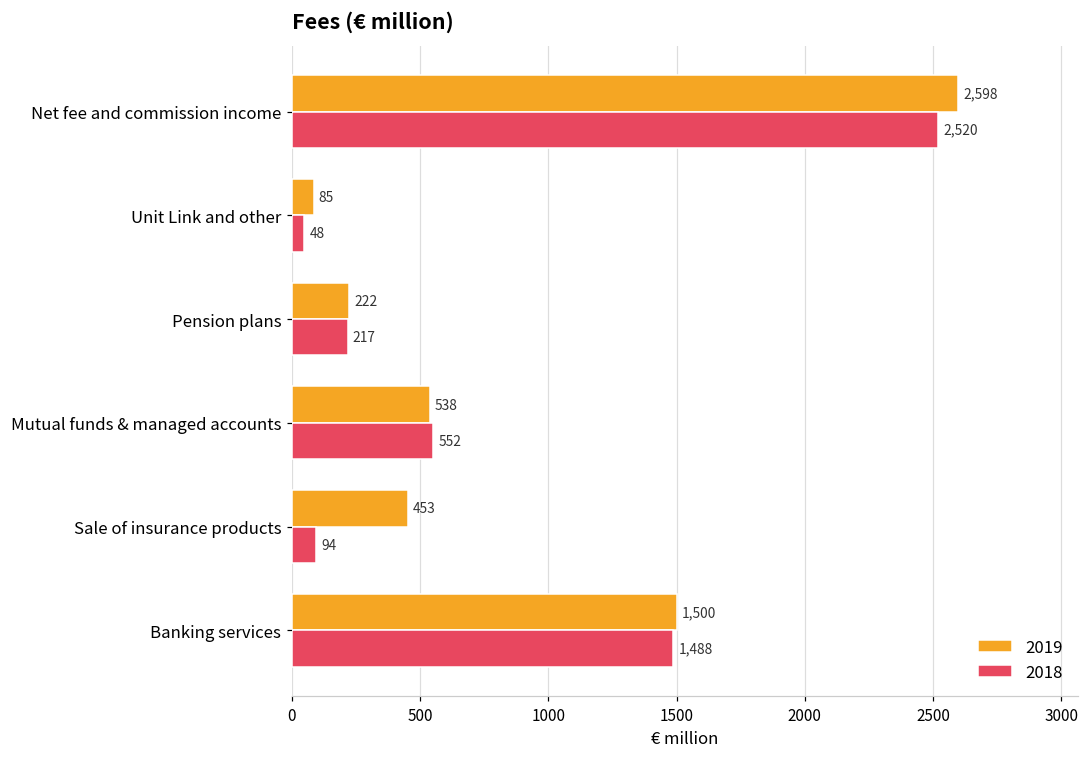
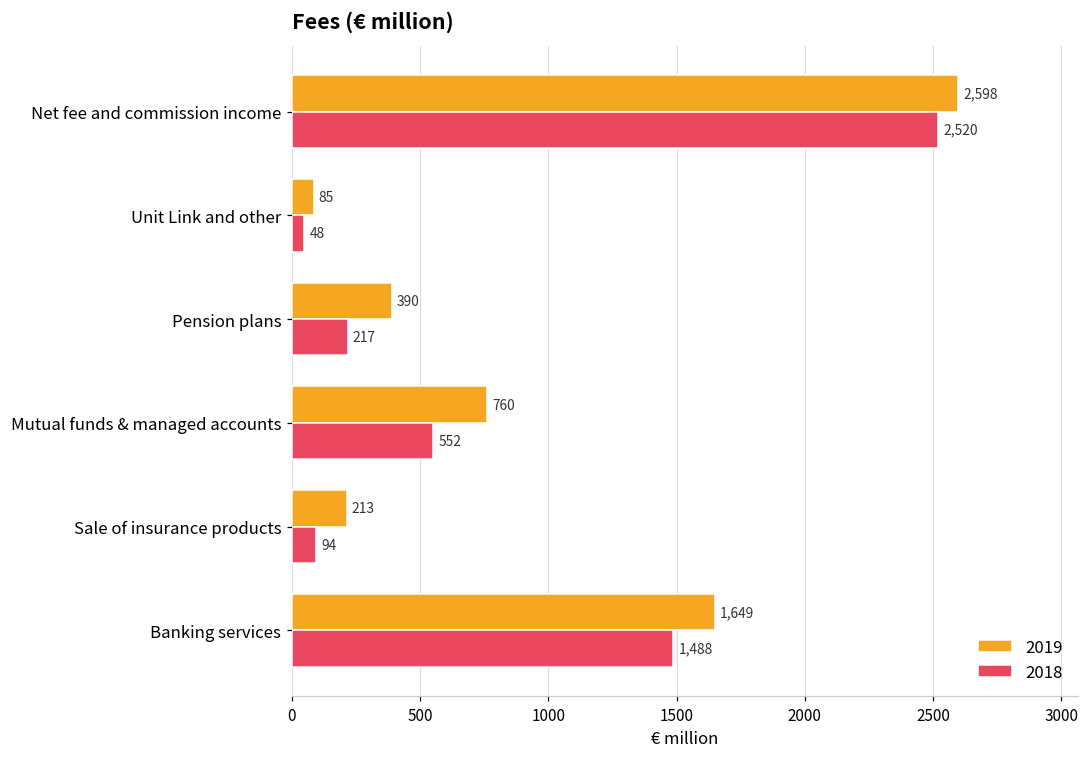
2019, Pension plans: 222 -> 390
2019, Mutual funds & managed accounts: 538 -> 760
2019, Sale of insurance products: 453 -> 213
2019, Banking services: 1,500 -> 1,649
